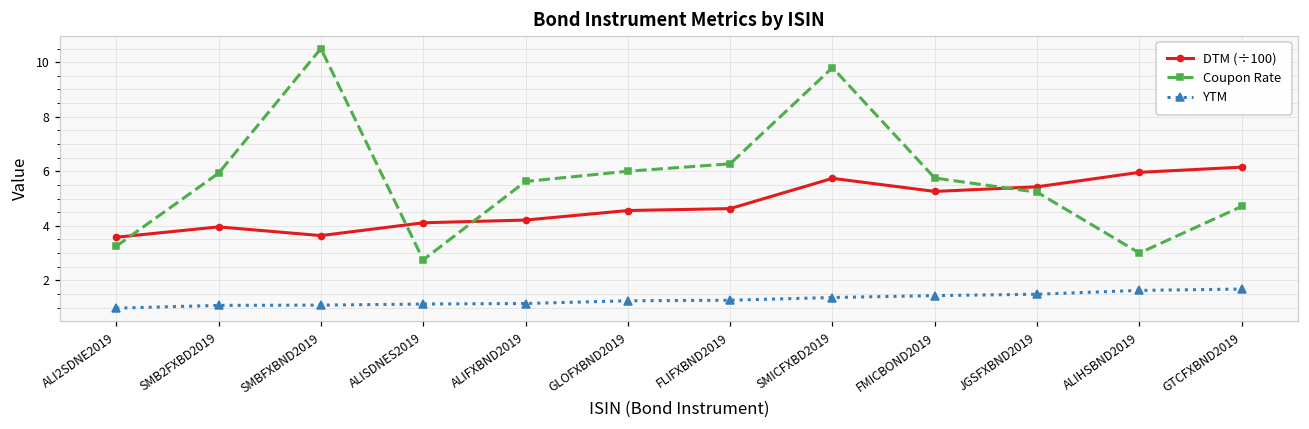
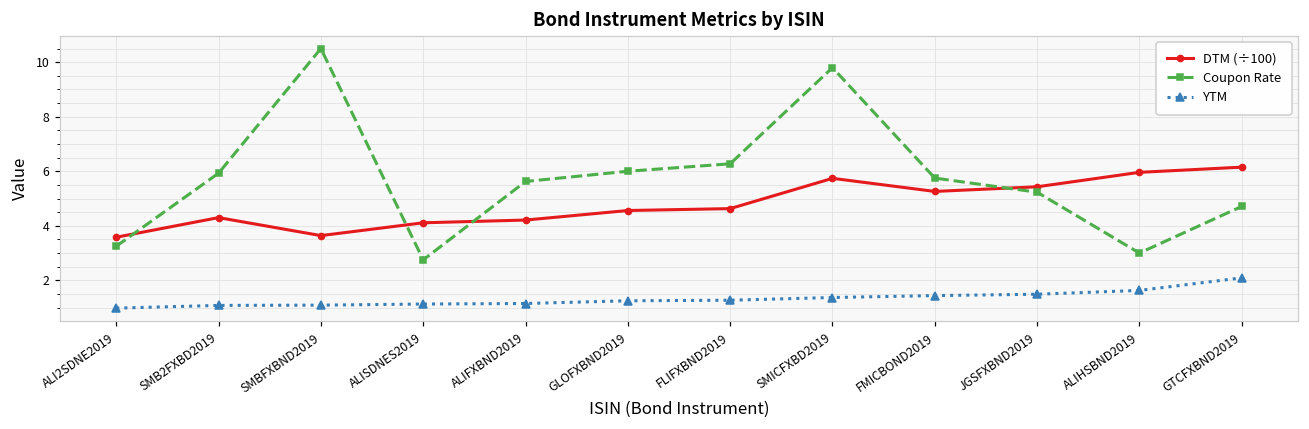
DTM (÷100), SMB2FXBD2019: 4.0 -> 4.3
YTM, GTCFXBND2019: 1.7 -> 2.1
